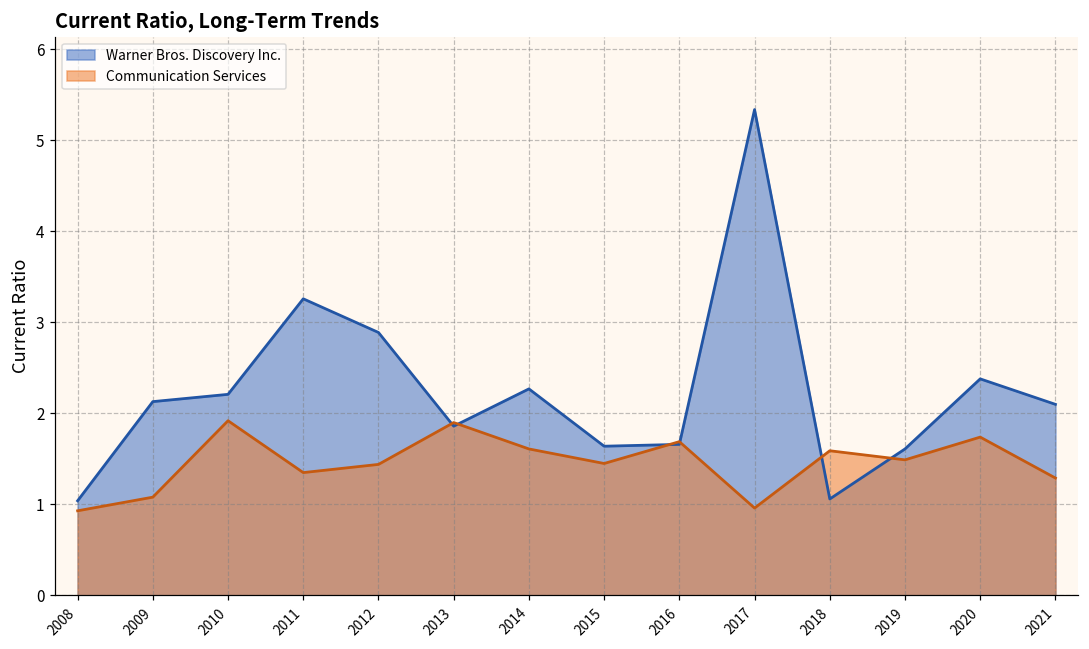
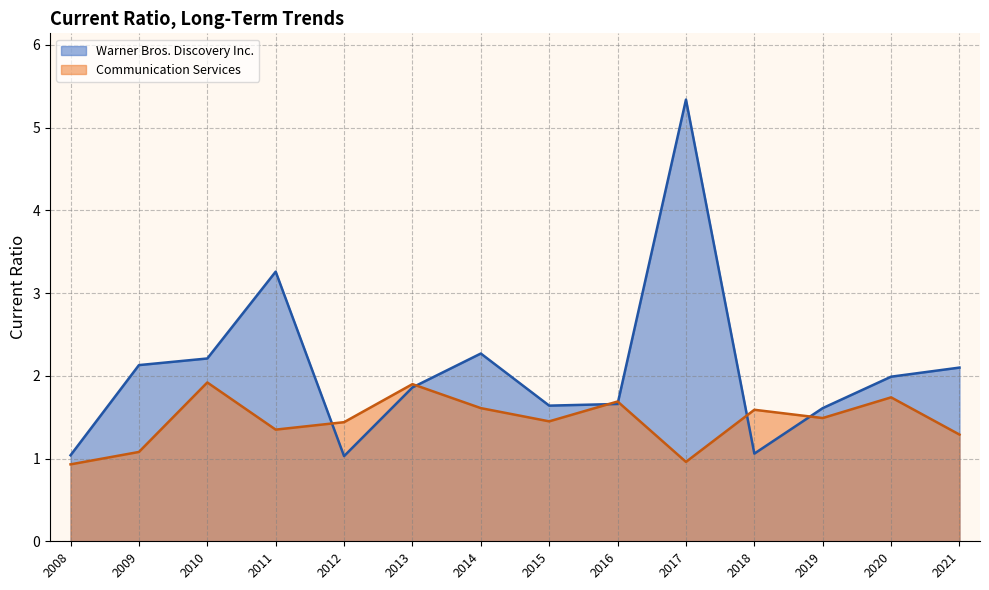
Warner Bros. Discovery Inc., 2012: 2.9 -> 1.0
Warner Bros. Discovery Inc., 2020: 2.4 -> 2.0
